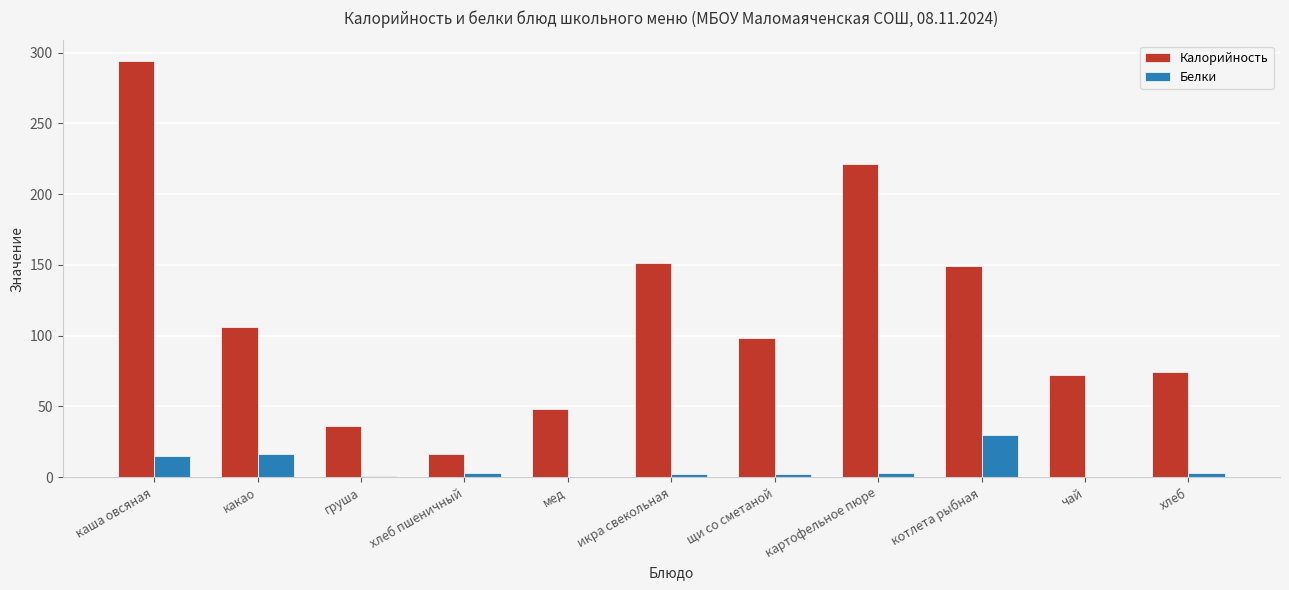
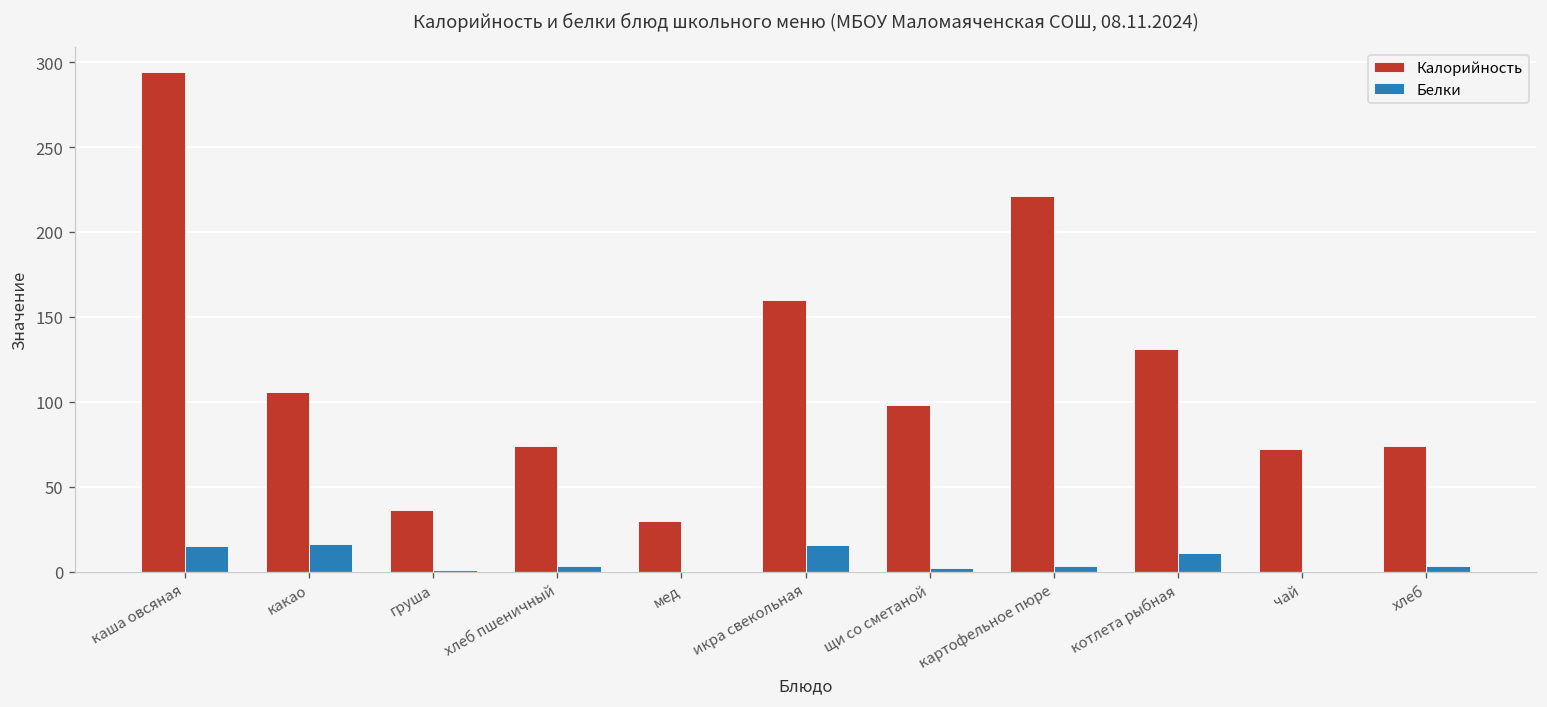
Калорийность, хлеб пшеничный: 16 -> 74
Калорийность, мед: 48 -> 30
Калорийность, икра свекольная: 151 -> 160
Белки, икра свекольная: 2 -> 16
Калорийность, котлета рыбная: 149 -> 131
Белки, котлета рыбная: 30 -> 11
